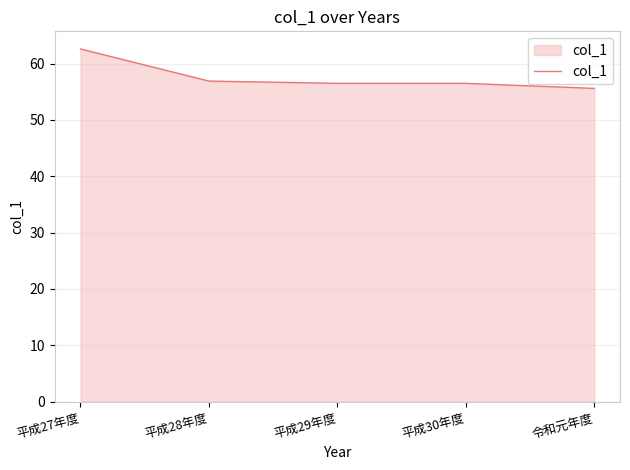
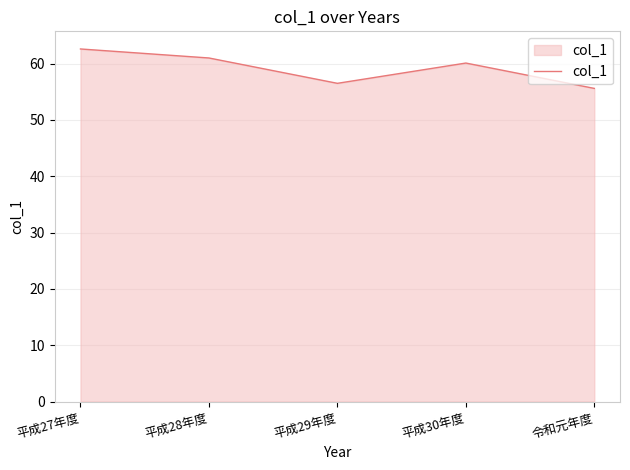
平成28年度: 57 -> 61
平成30年度: 57 -> 60
